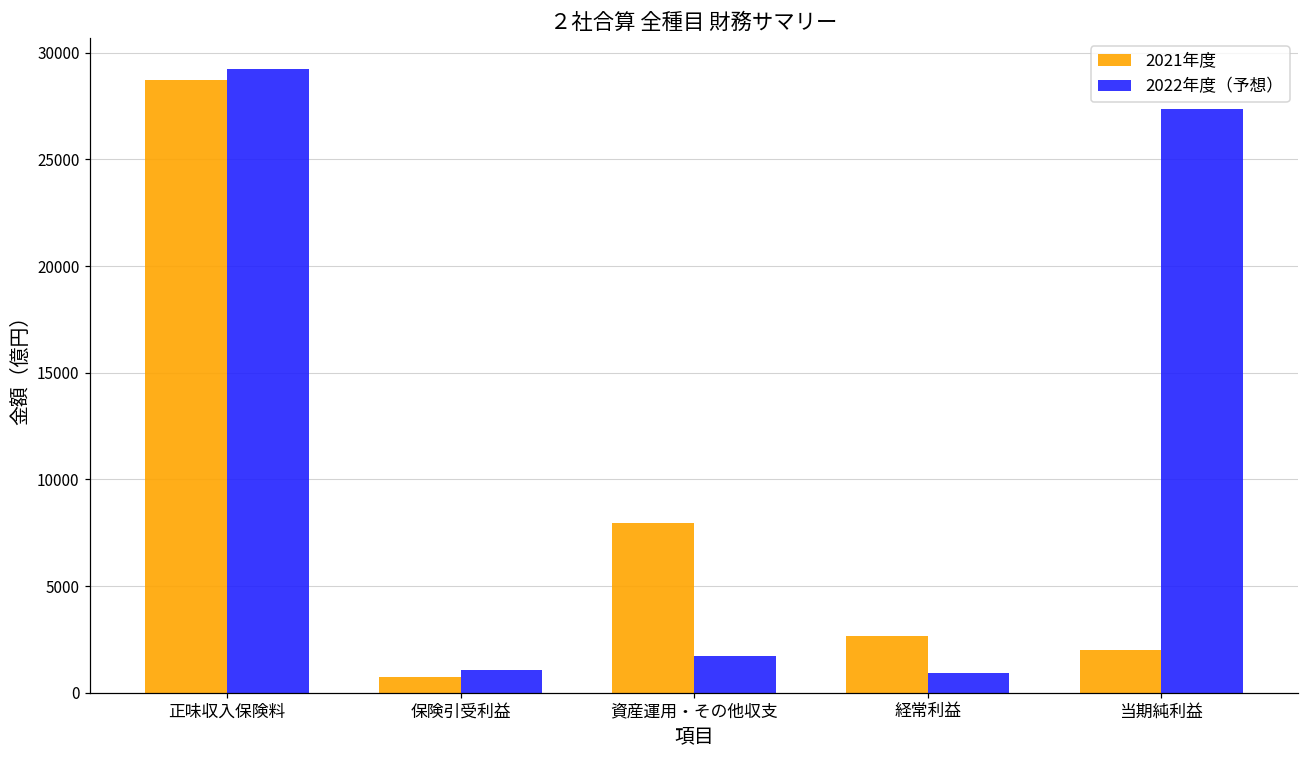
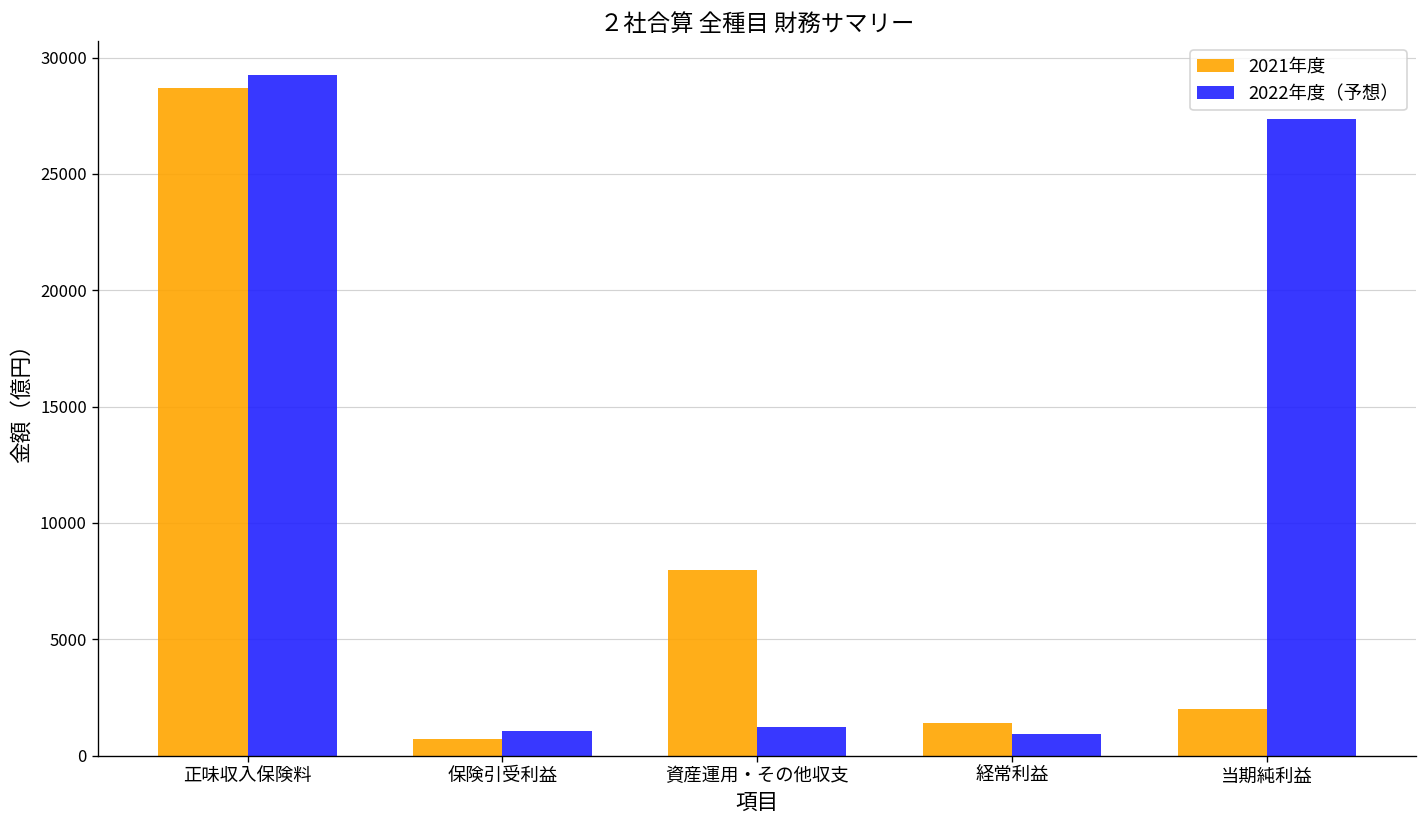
2022年度（予想）, 資産運用・その他収支: 1700 -> 1200
2021年度, 経常利益: 2700 -> 1400
